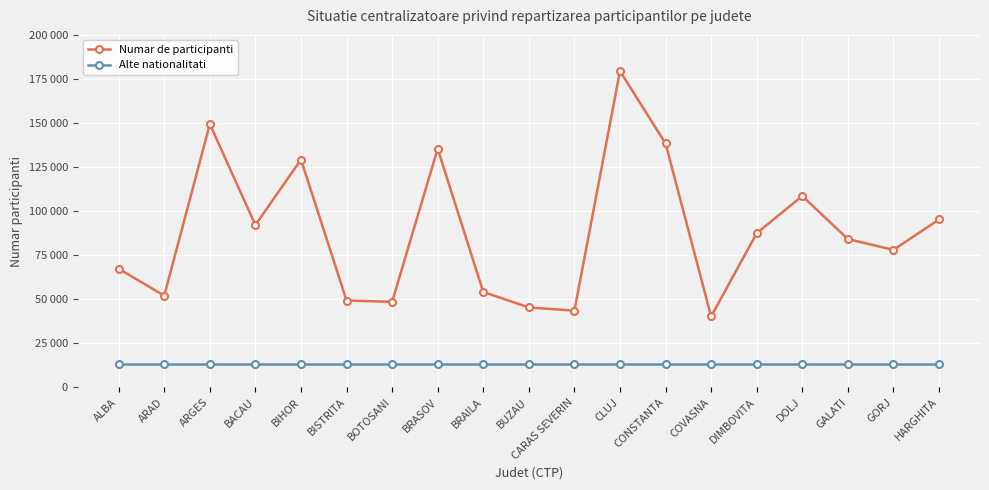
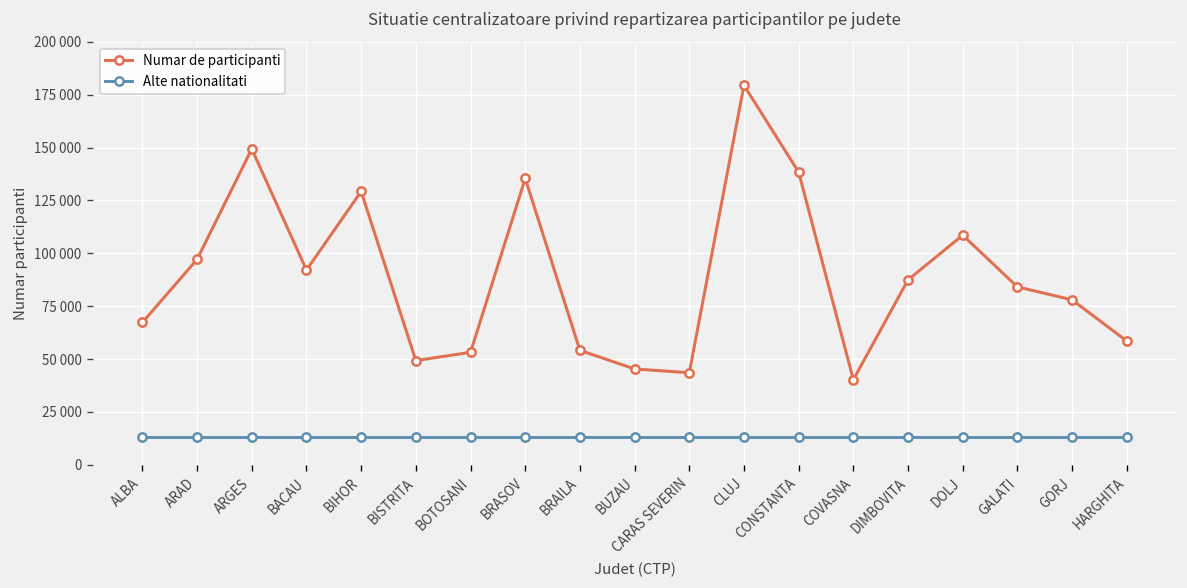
Numar de participanti, ARAD: 52000 -> 97000
Numar de participanti, BOTOSANI: 48000 -> 53000
Numar de participanti, HARGHITA: 95000 -> 59000
